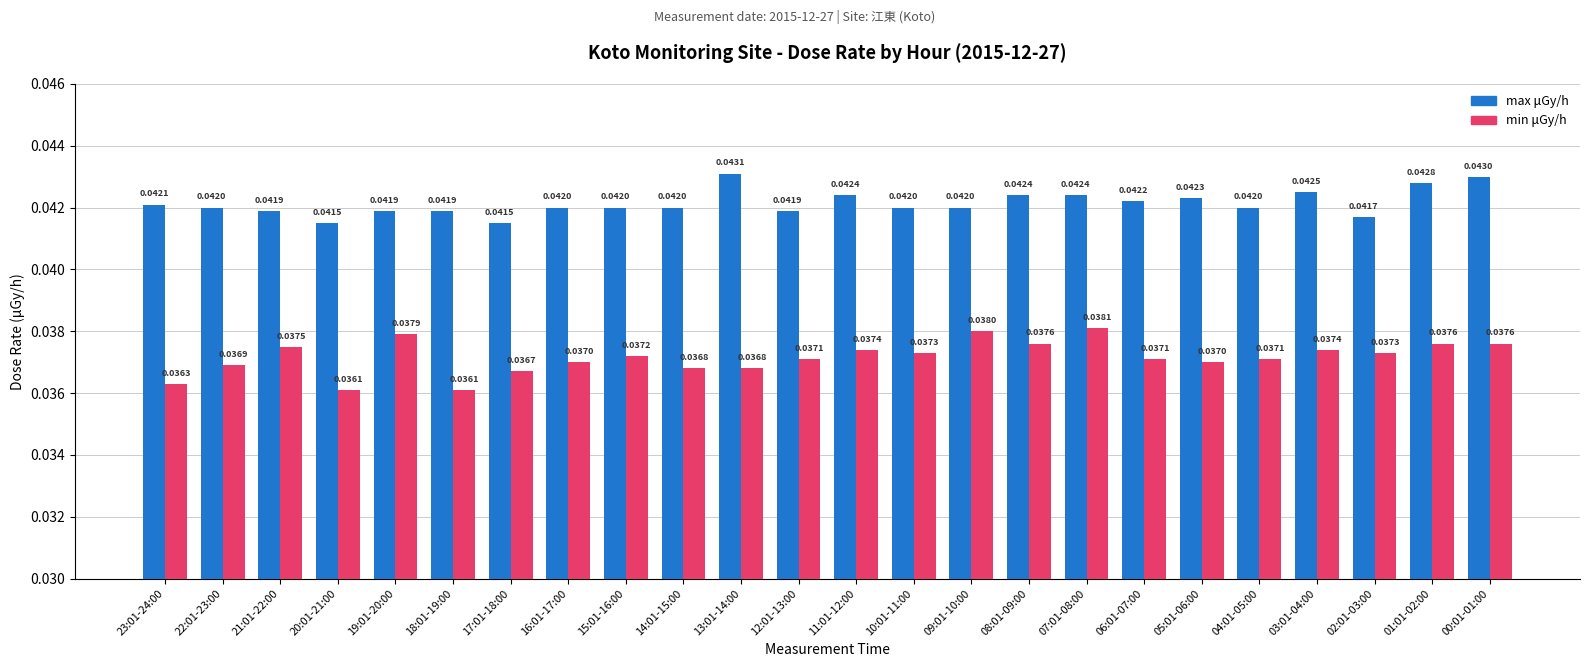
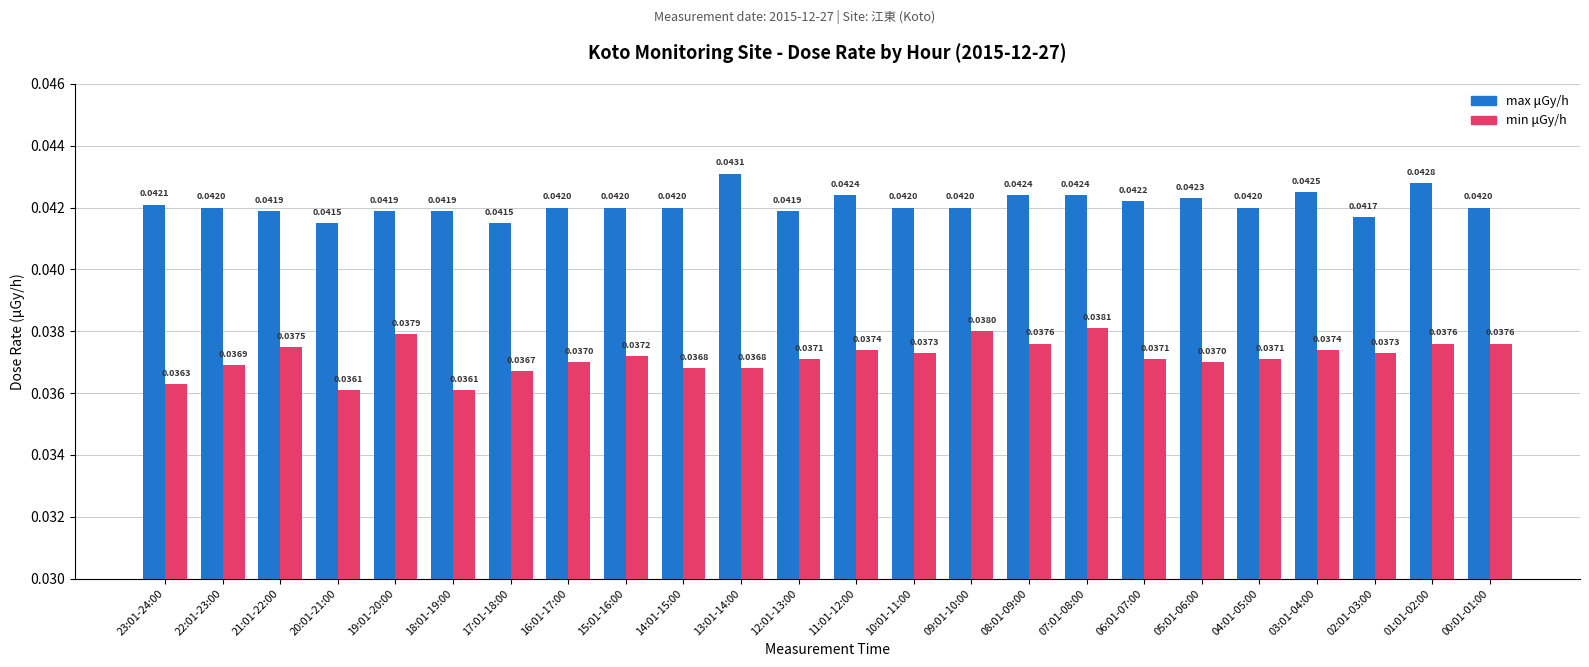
max μGy/h, 00:01-01:00: 0.0430 -> 0.0420
